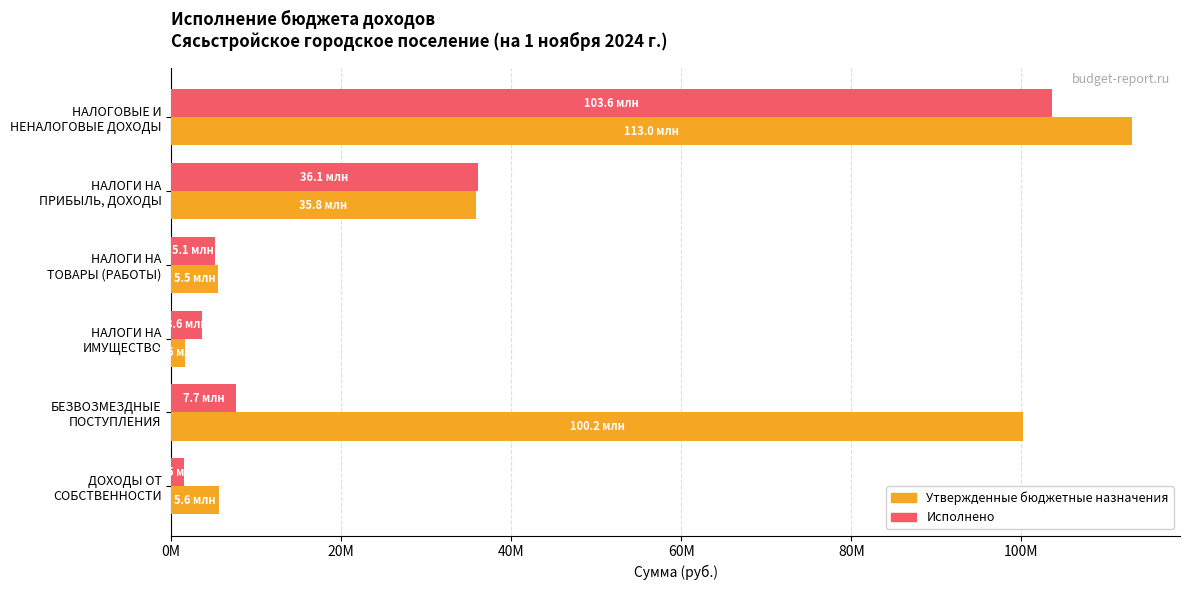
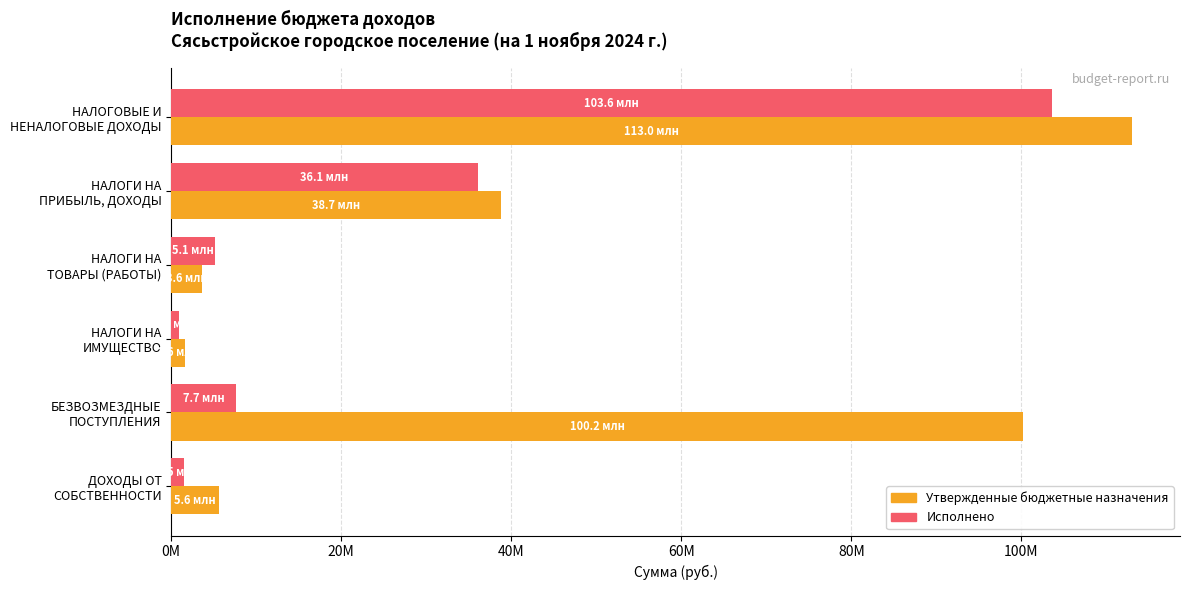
Утвержденные бюджетные назначения, НАЛОГИ НА ПРИБЫЛЬ, ДОХОДЫ: 35.8 -> 38.7
Утвержденные бюджетные назначения, НАЛОГИ НА ТОВАРЫ (РАБОТЫ): 5.5 -> 3.6
Исполнено, НАЛОГИ НА ИМУЩЕСТВО: 4000000 -> 1000000
